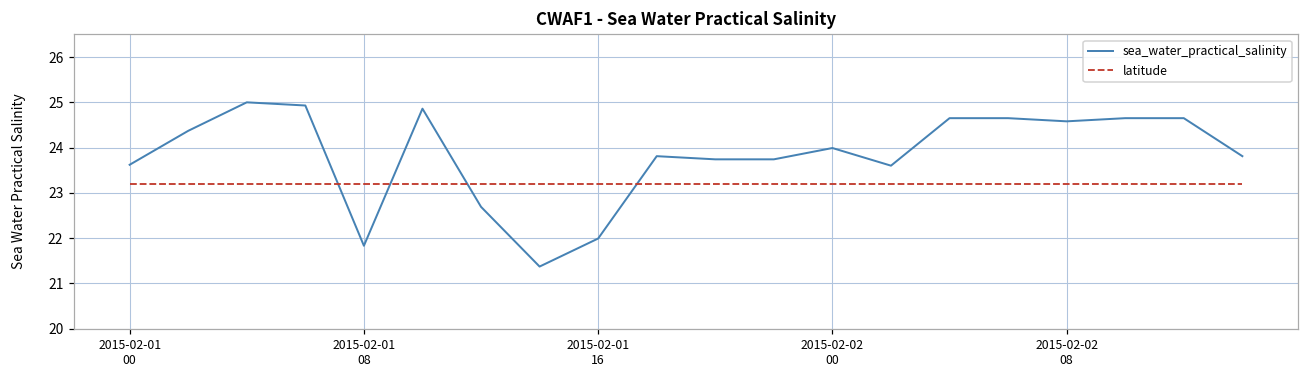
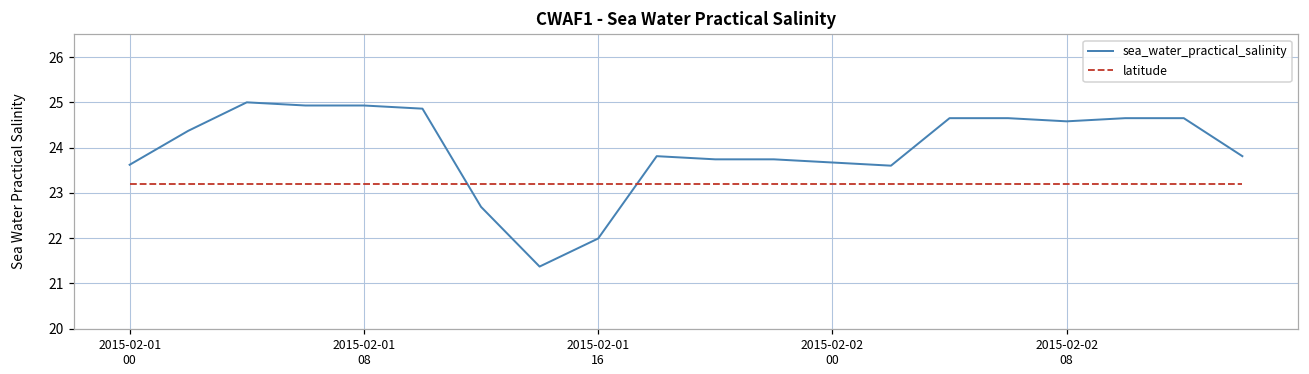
sea_water_practical_salinity, 2015-02-01 08: 21.8 -> 24.9
sea_water_practical_salinity, 2015-02-02 00: 24.0 -> 23.7
